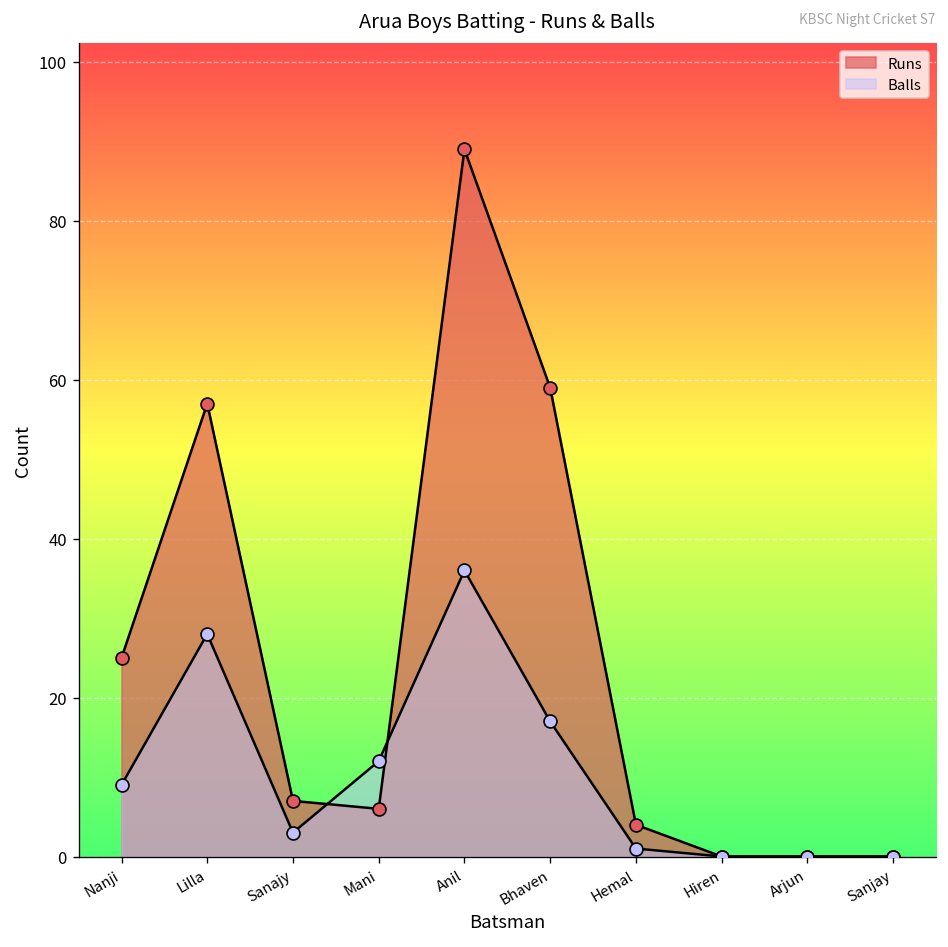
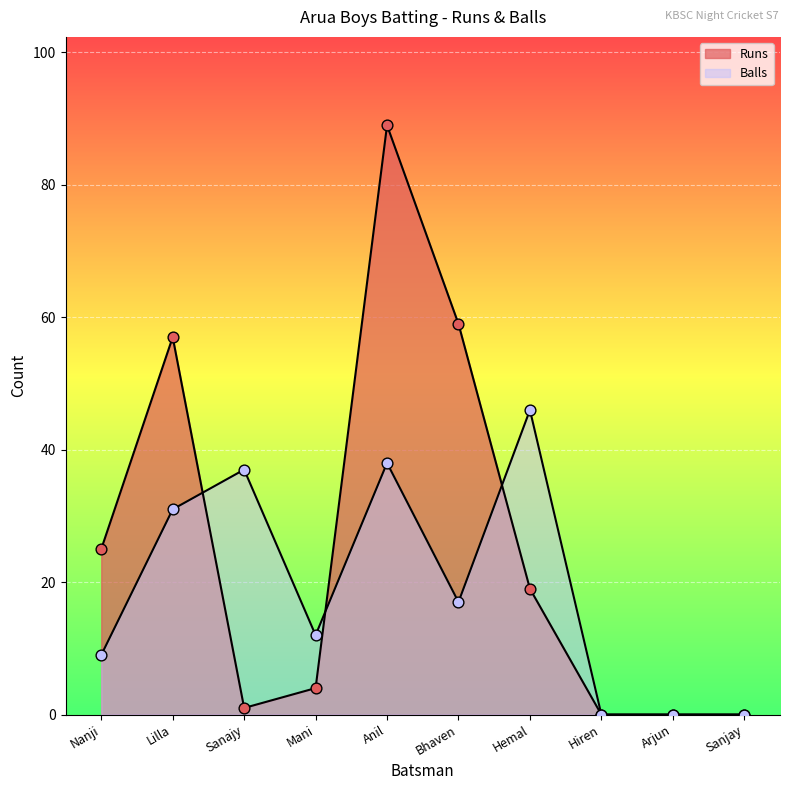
Balls, Lilla: 28 -> 31
Runs, Sanajy: 7 -> 1
Balls, Sanajy: 3 -> 37
Runs, Mani: 6 -> 4
Balls, Anil: 36 -> 38
Runs, Hemal: 4 -> 19
Balls, Hemal: 1 -> 46
